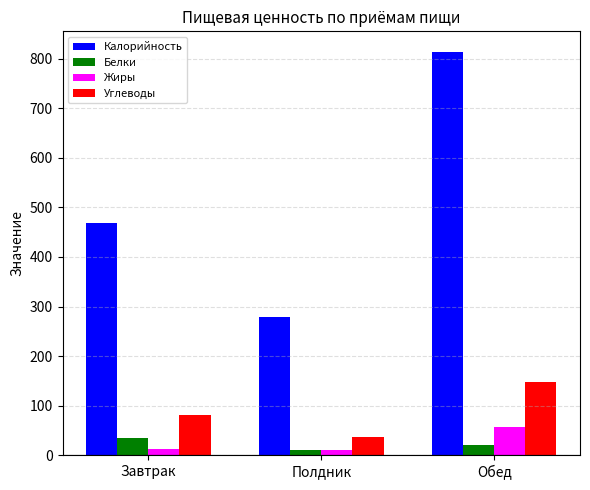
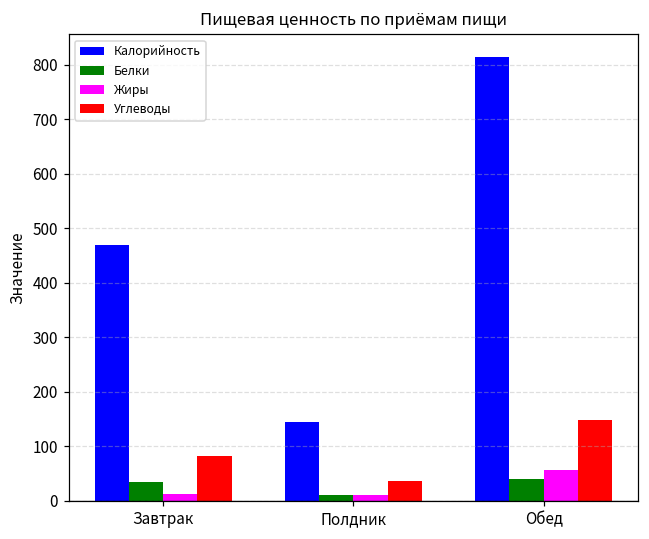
Калорийность, Полдник: 280 -> 140
Белки, Обед: 20 -> 40
